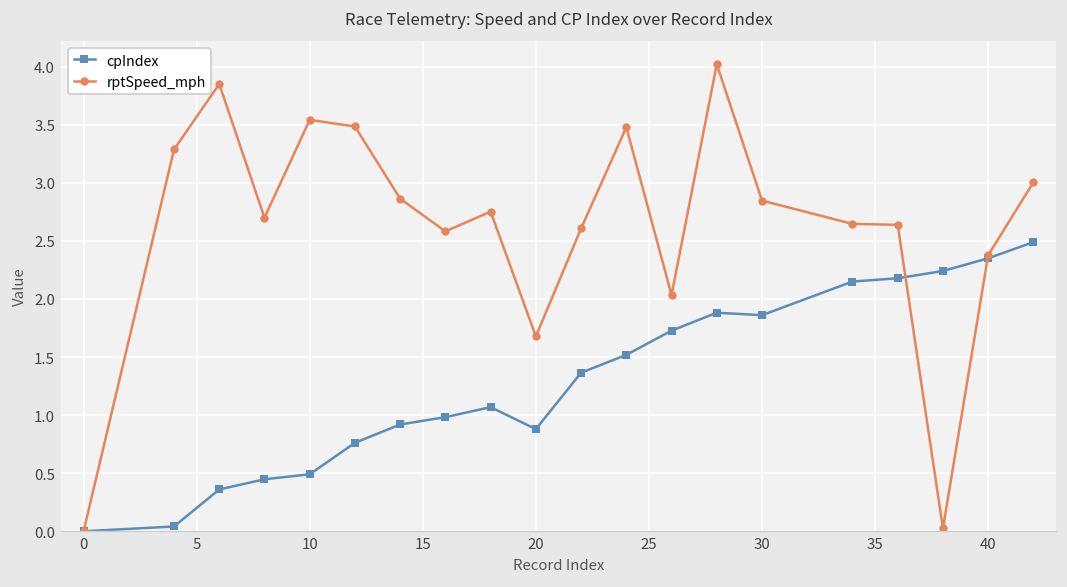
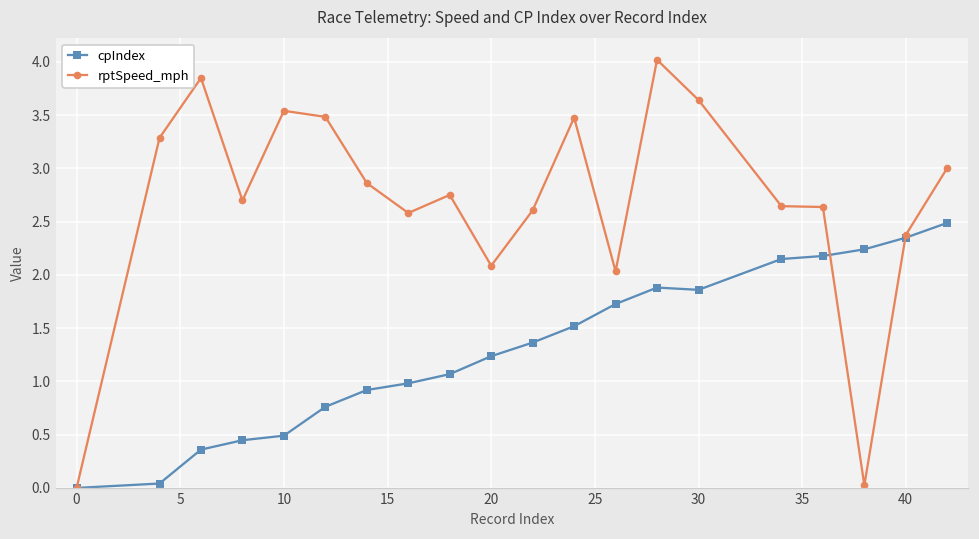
cpIndex, 20: 0.9 -> 1.2
rptSpeed_mph, 20: 1.7 -> 2.1
rptSpeed_mph, 30: 2.8 -> 3.6
